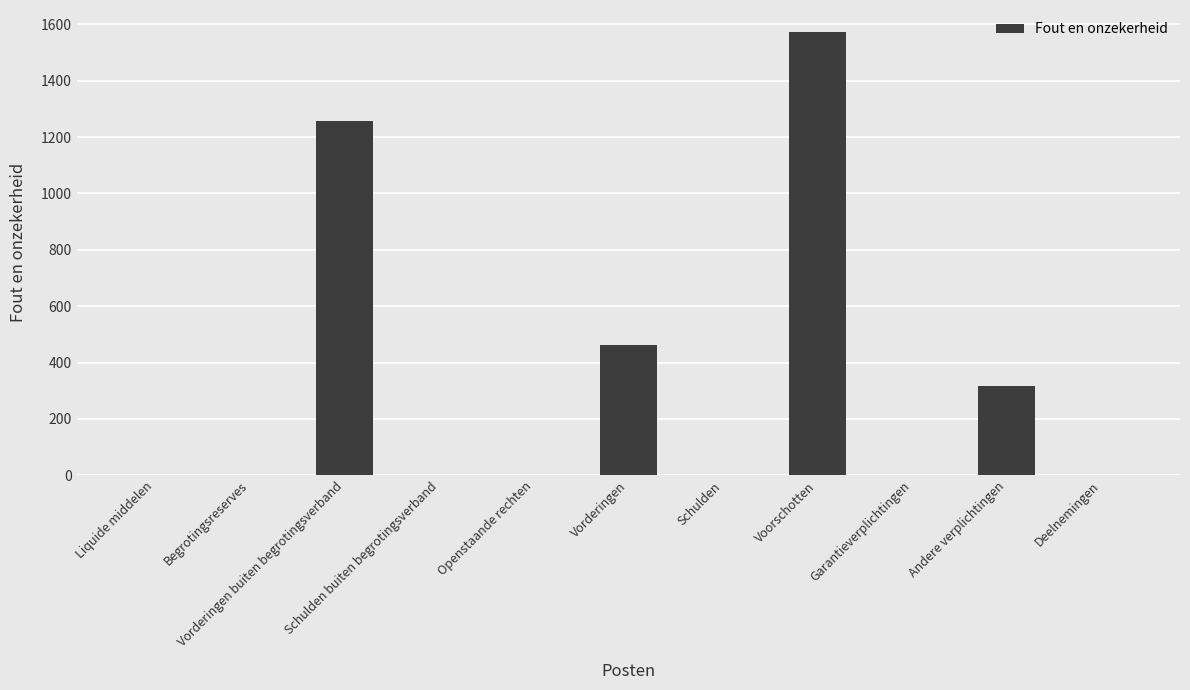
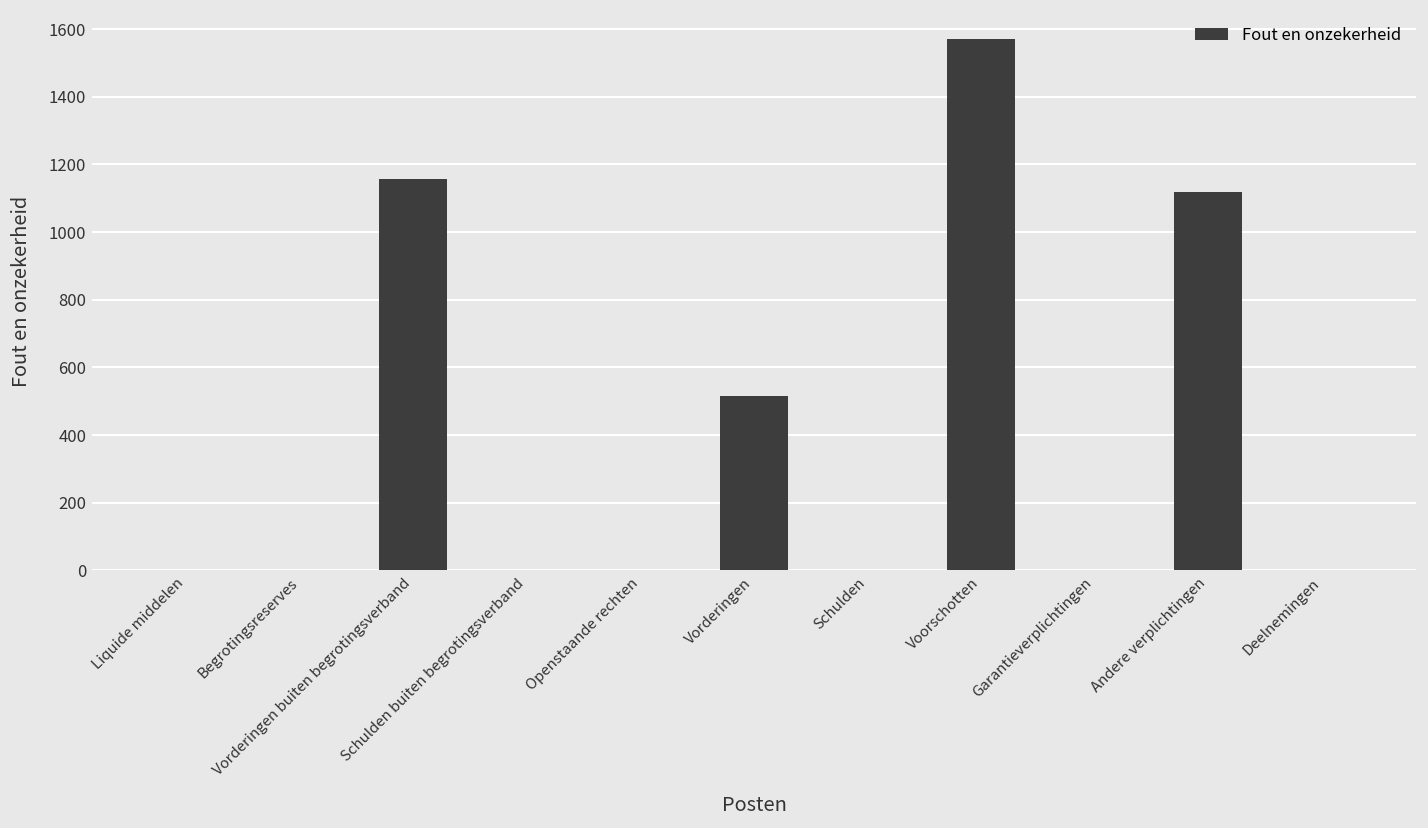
Vorderingen buiten begrotingsverband: 1260 -> 1160
Vorderingen: 460 -> 520
Andere verplichtingen: 320 -> 1120
